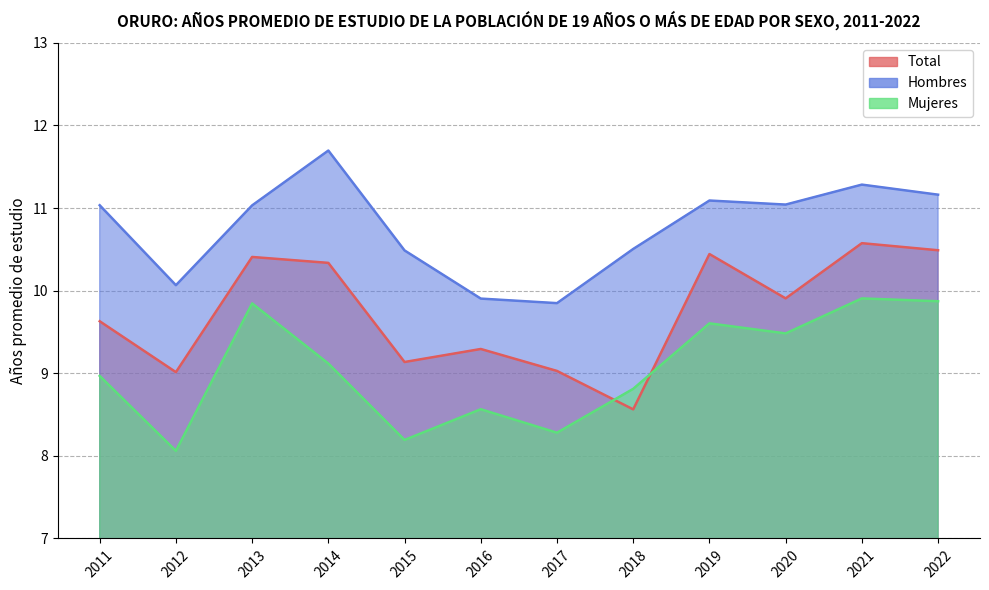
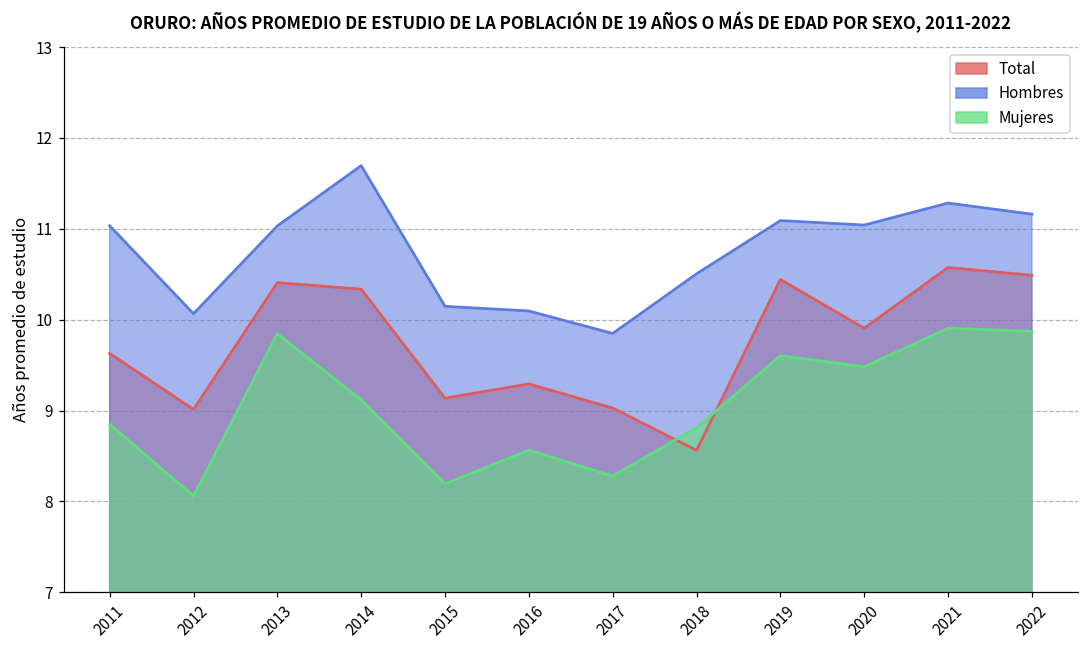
Mujeres, 2011: 9.0 -> 8.8
Hombres, 2015: 10.5 -> 10.1
Hombres, 2016: 9.9 -> 10.1
